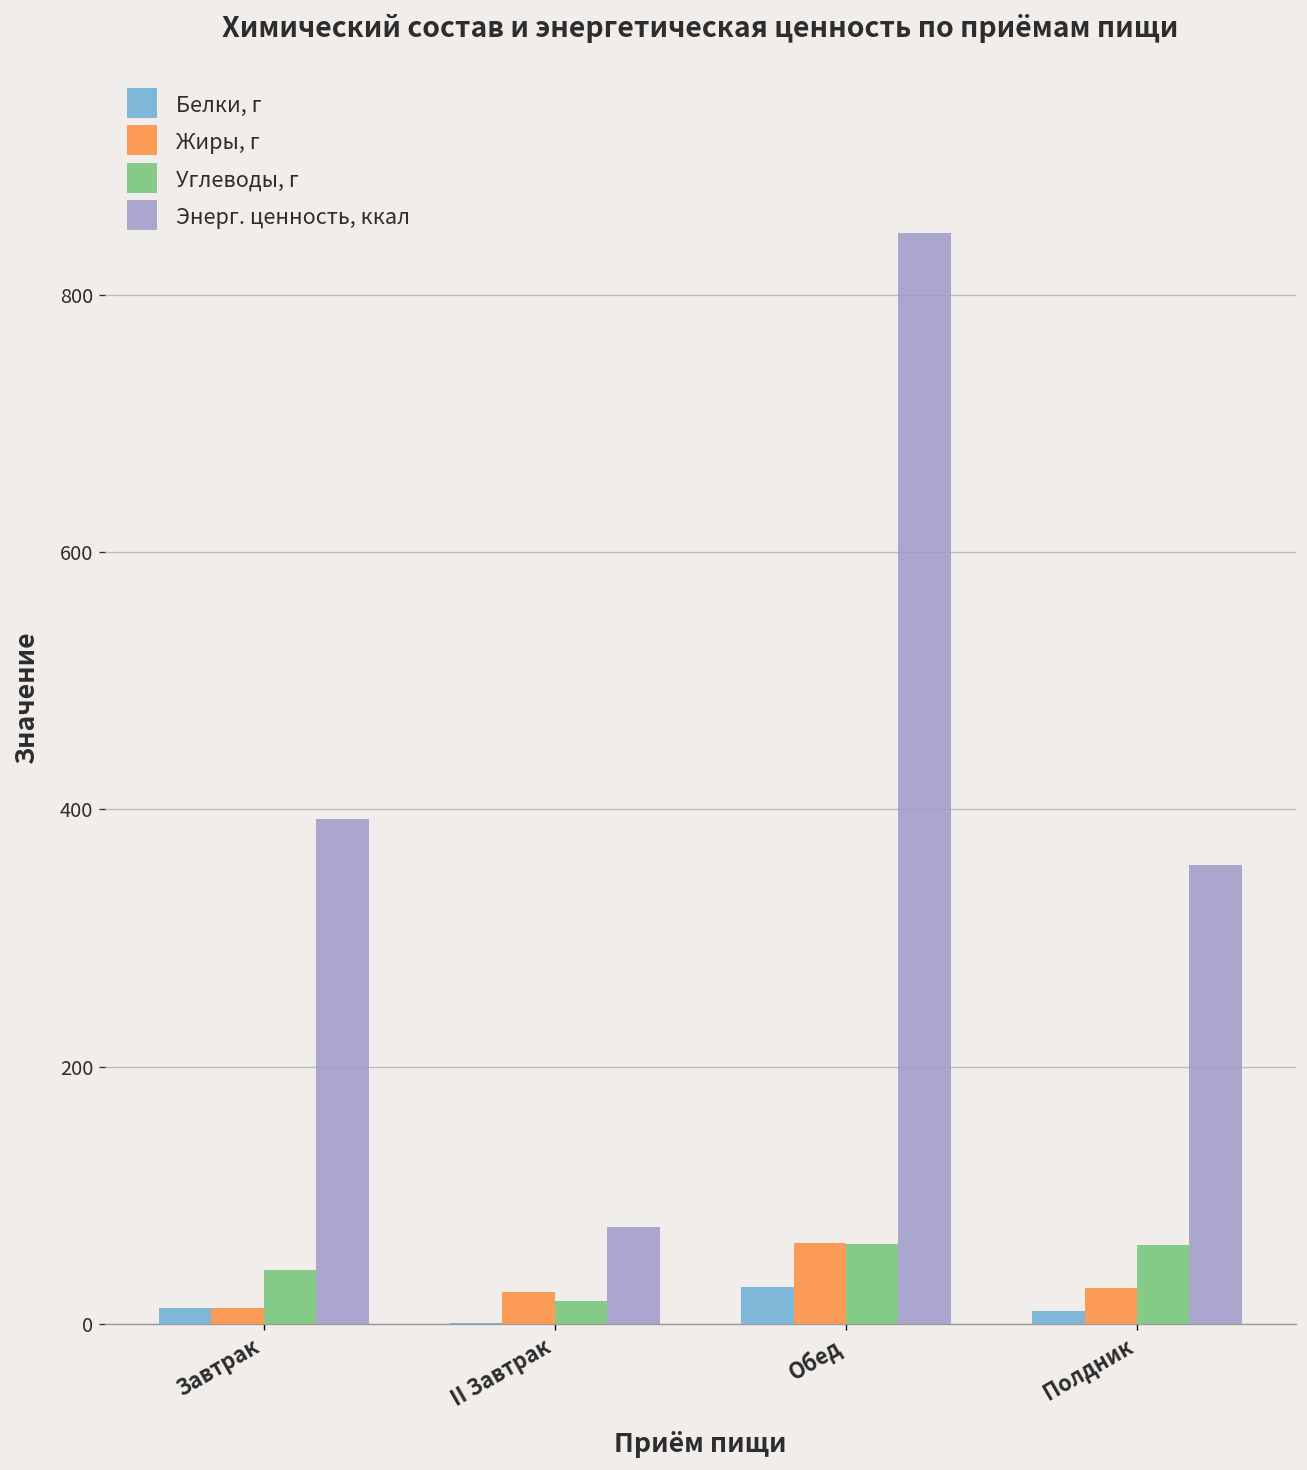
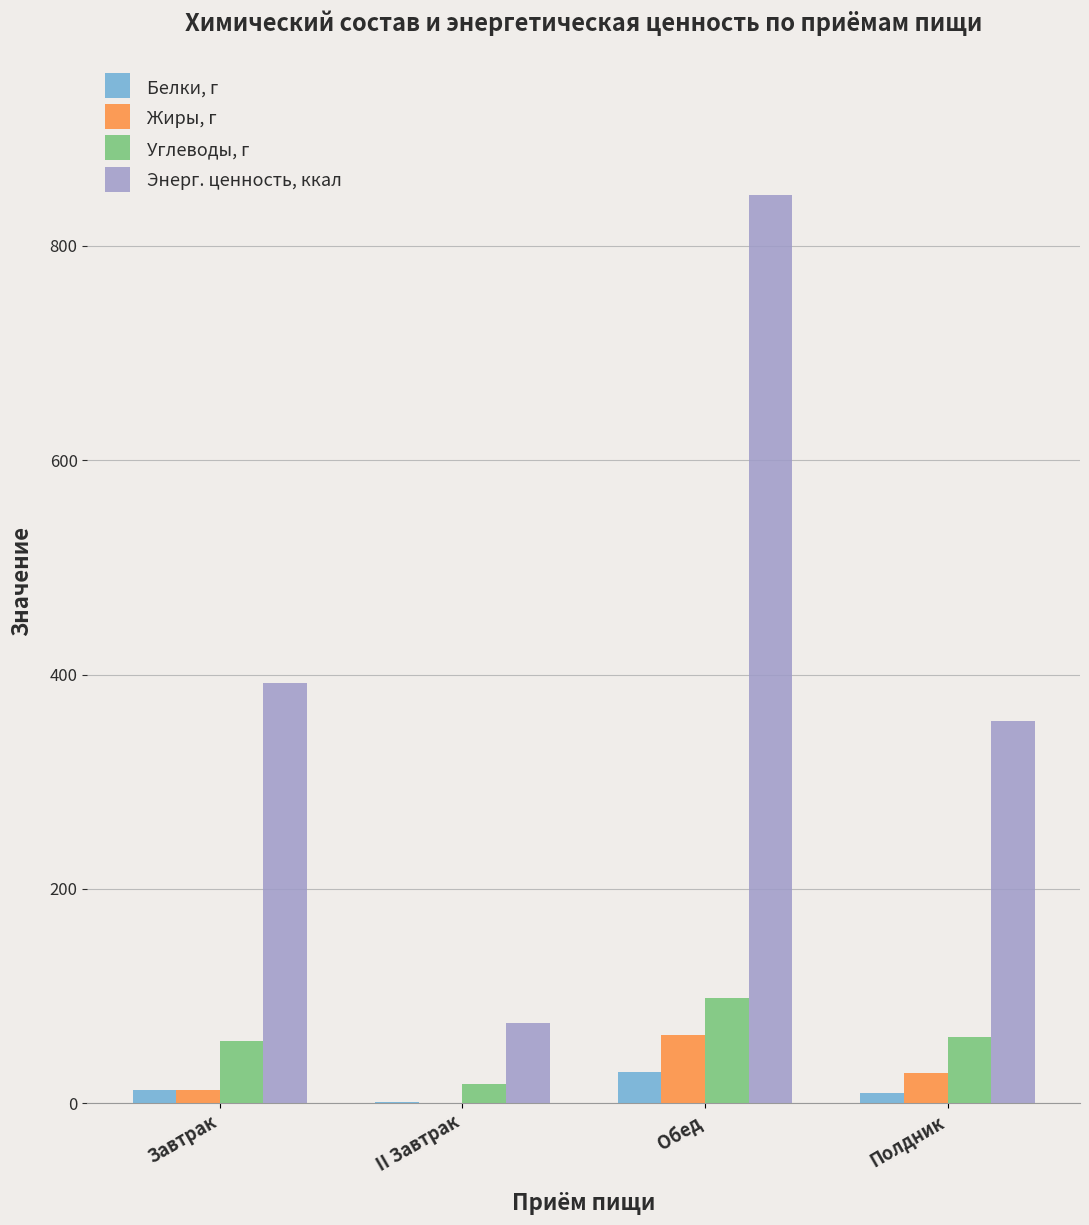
Углеводы, г, Завтрак: 42 -> 58
Жиры, г, II Завтрак: 25 -> 0
Углеводы, г, Обед: 62 -> 98
